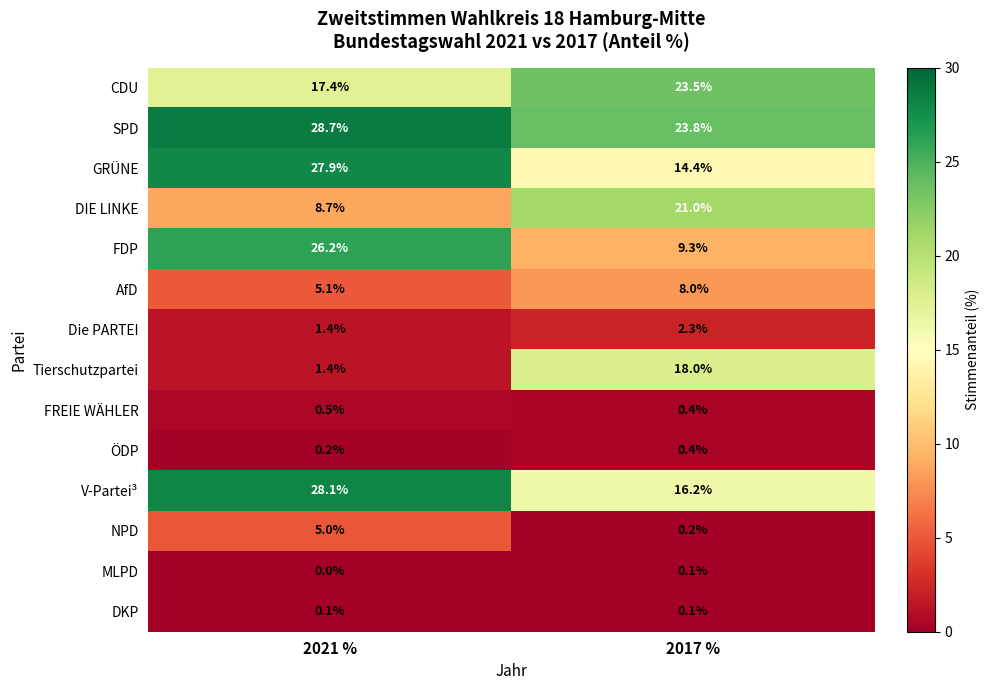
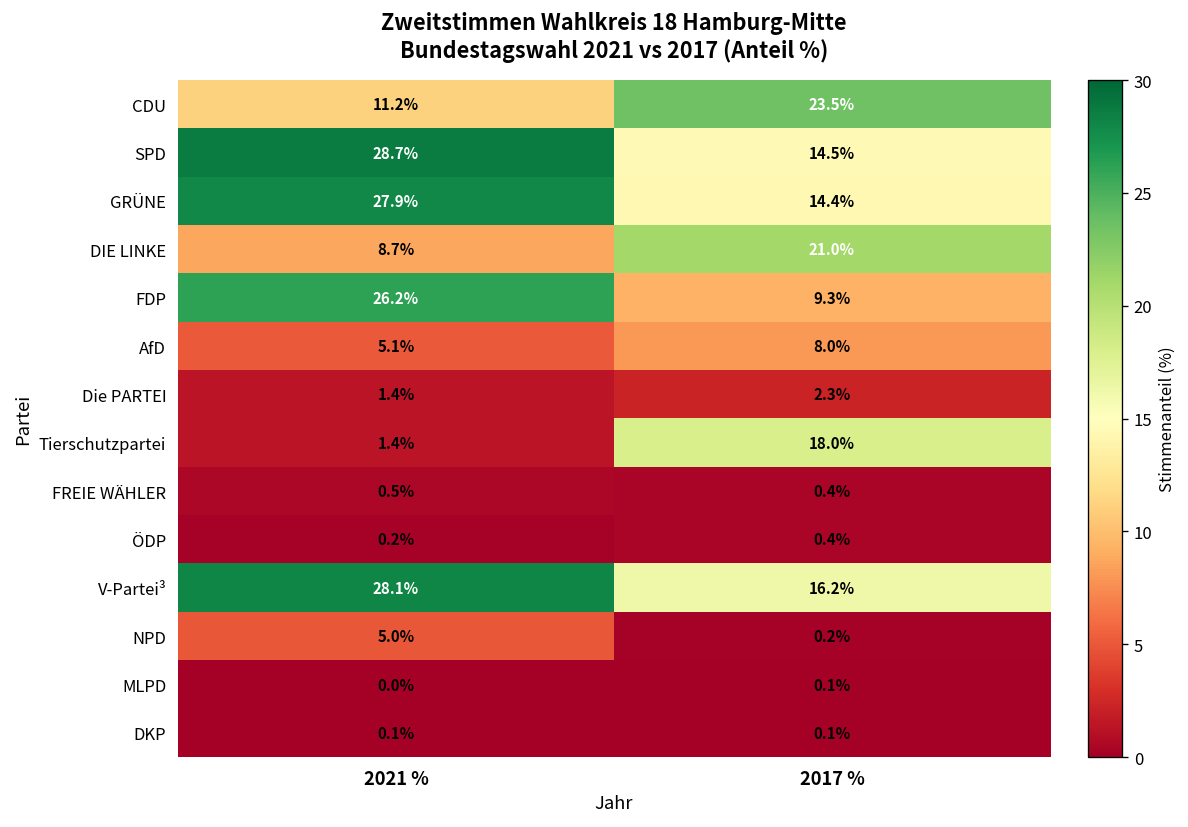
CDU, 2021 %: 17.4% -> 11.2%
SPD, 2017 %: 23.8% -> 14.5%
